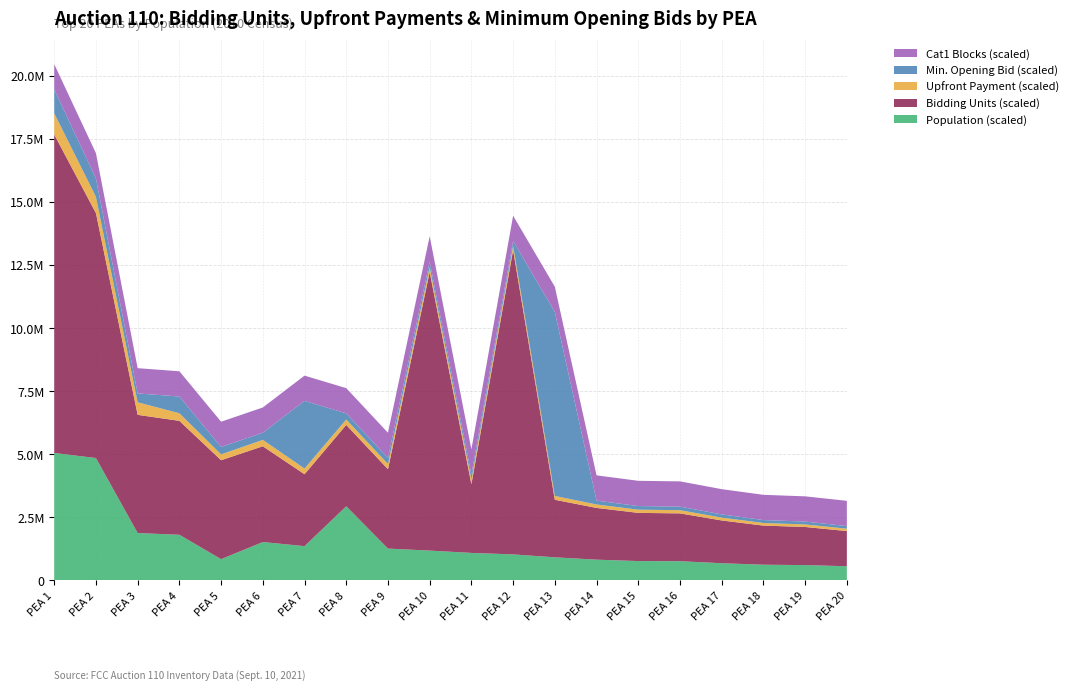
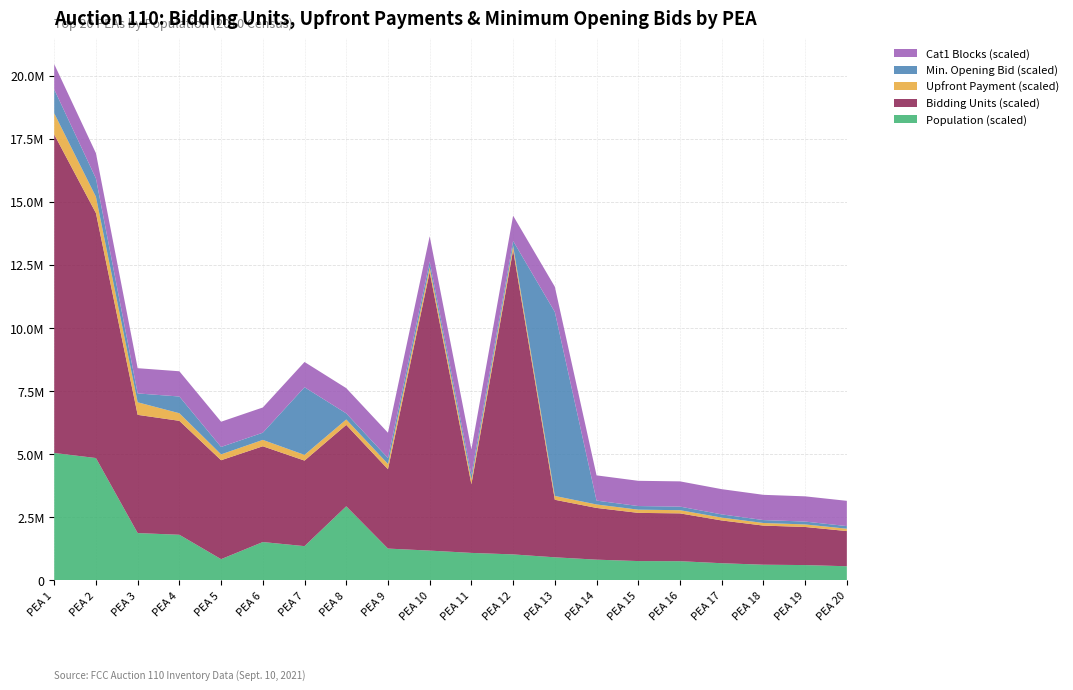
Bidding Units (scaled), PEA 7: 2800000 -> 3400000
